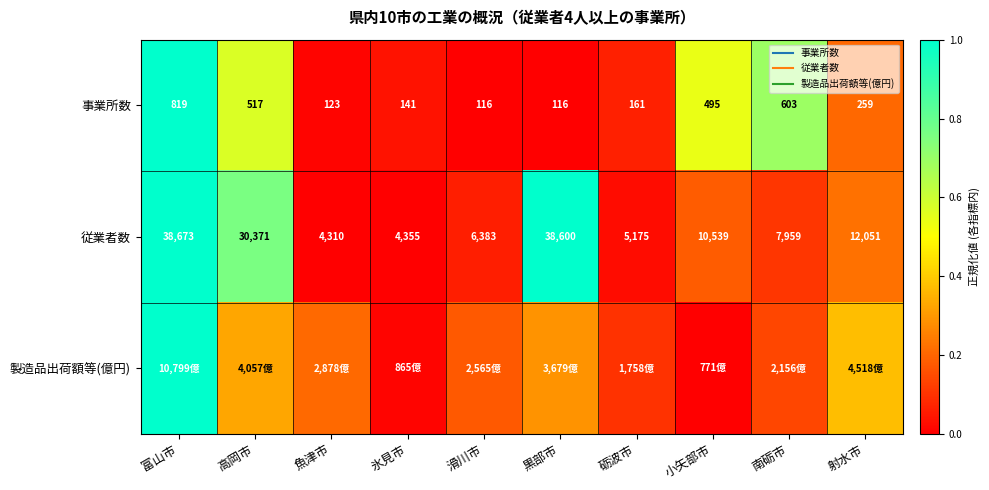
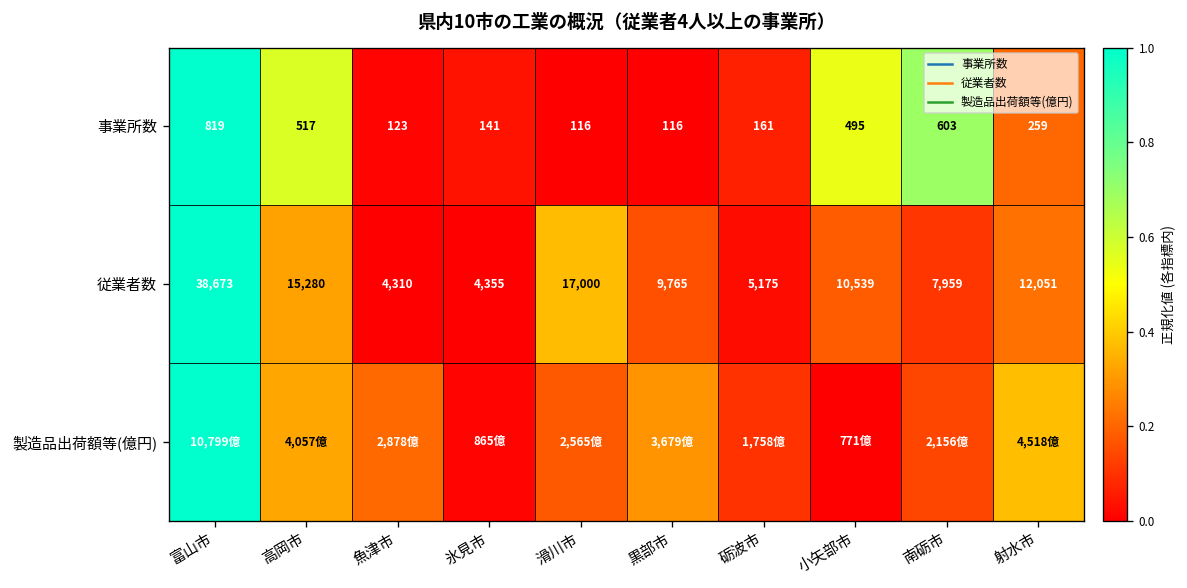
従業者数, 高岡市: 30,371 -> 15,280
従業者数, 滑川市: 6,383 -> 17,000
従業者数, 黒部市: 38,600 -> 9,765
